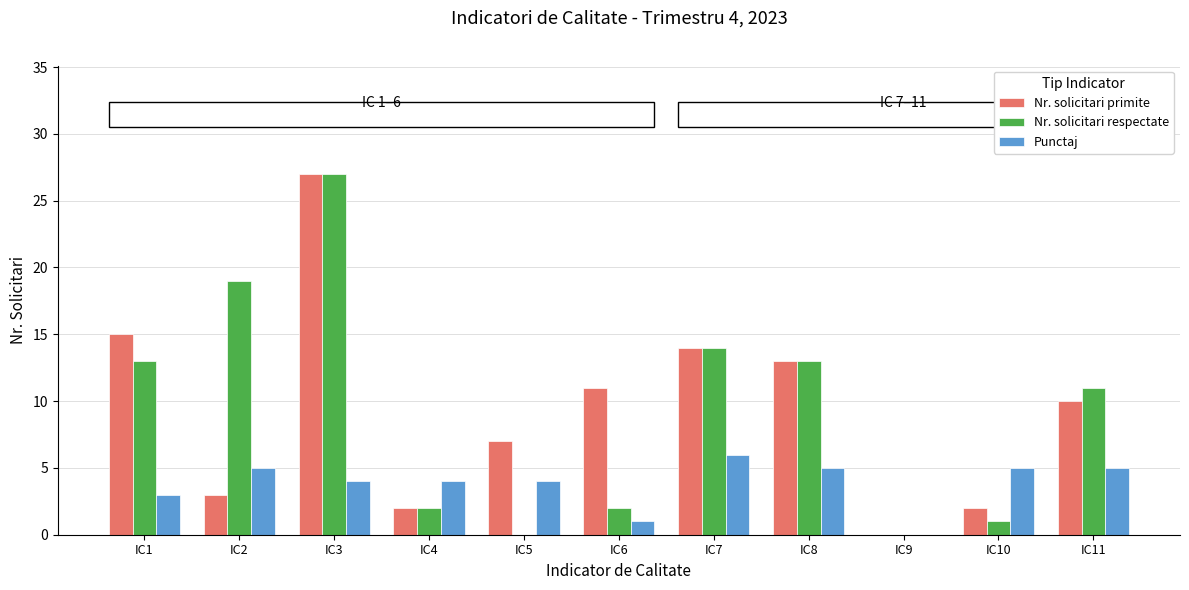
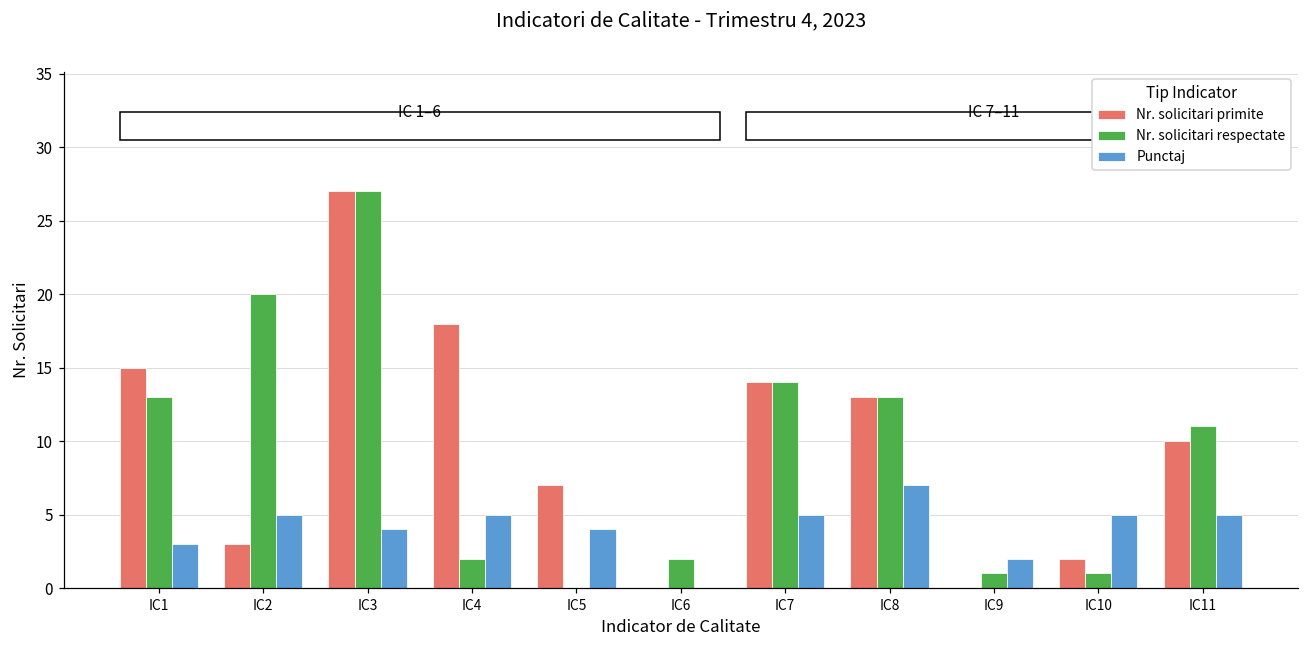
Nr. solicitari respectate, IC2: 19 -> 20
Nr. solicitari primite, IC4: 2 -> 18
Punctaj, IC4: 4 -> 5
Nr. solicitari primite, IC6: 11 -> 0
Punctaj, IC6: 1 -> 0
Punctaj, IC7: 6 -> 5
Punctaj, IC8: 5 -> 7
Nr. solicitari respectate, IC9: 0 -> 1
Punctaj, IC9: 0 -> 2
